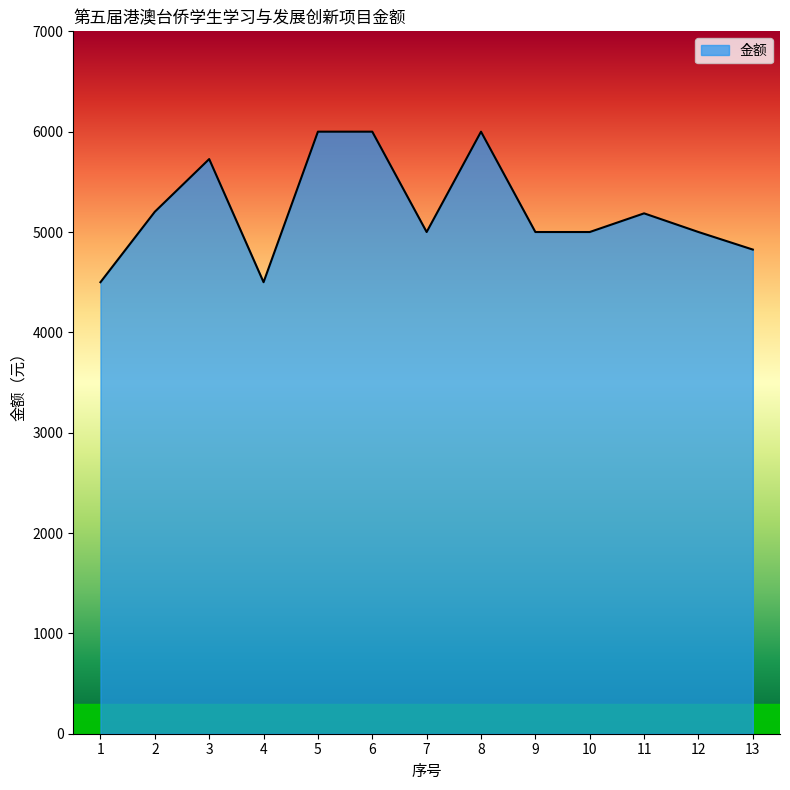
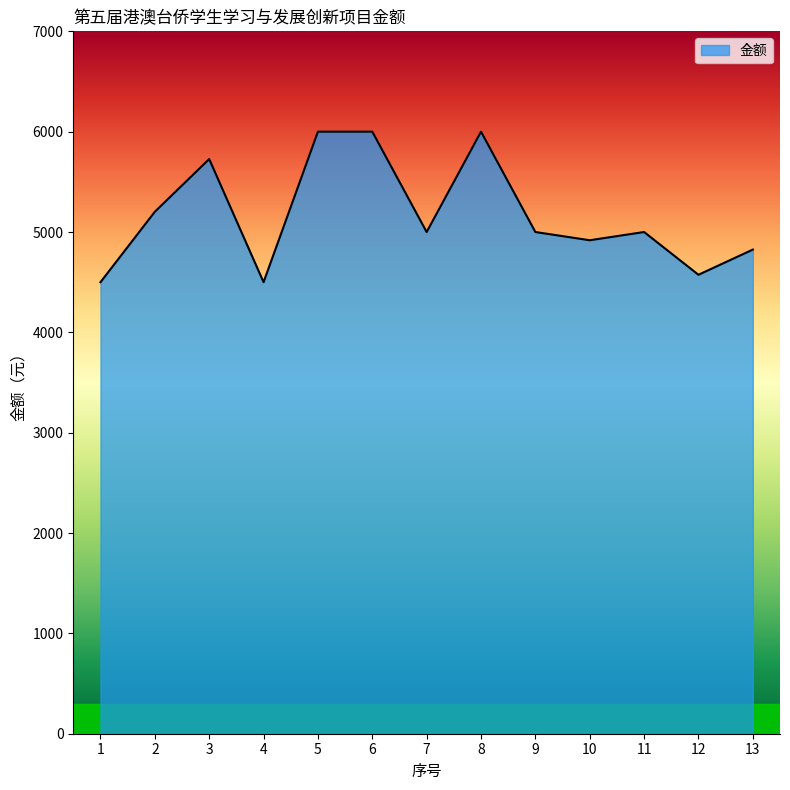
10: 5000 -> 4920
11: 5190 -> 5000
12: 5000 -> 4570
